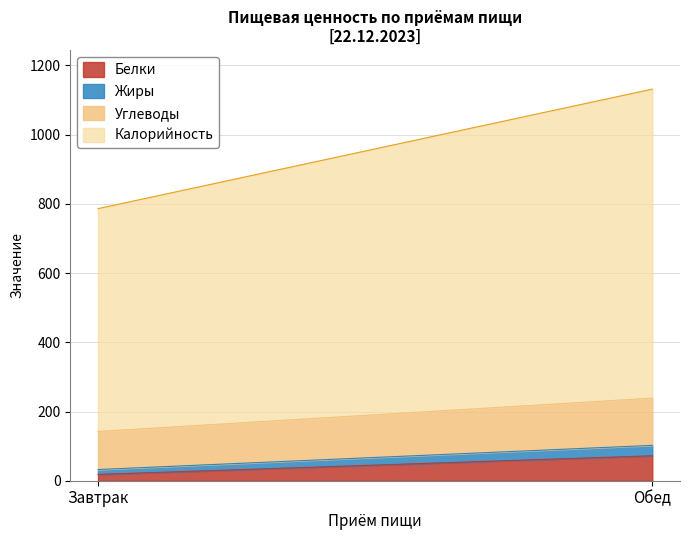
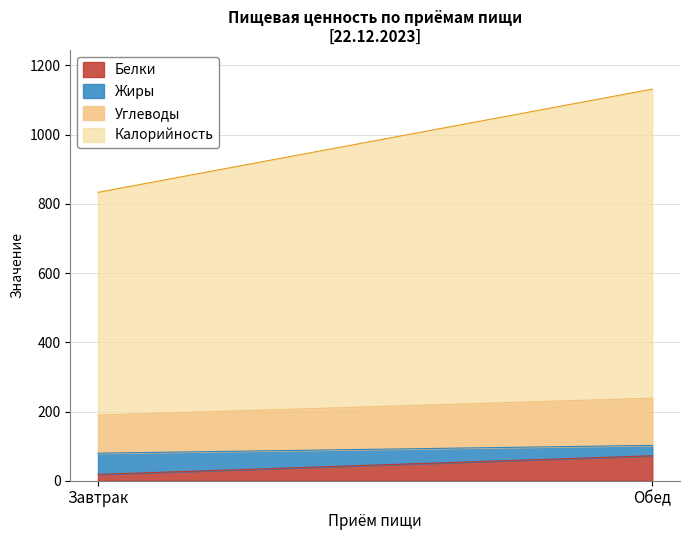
Жиры, Завтрак: 10 -> 60
